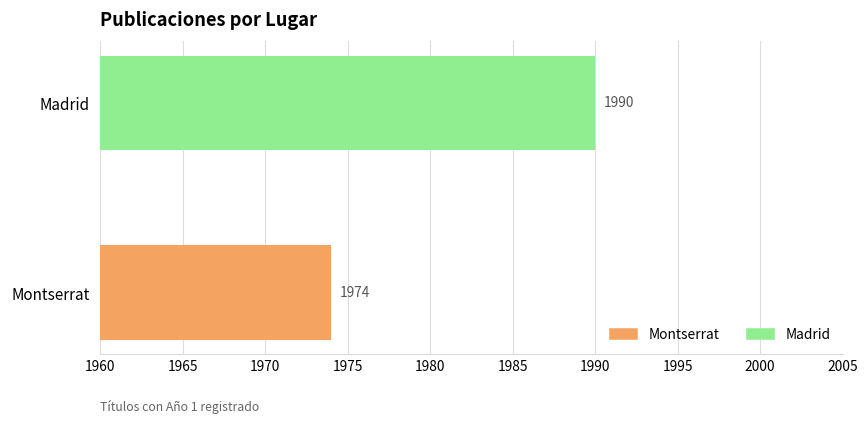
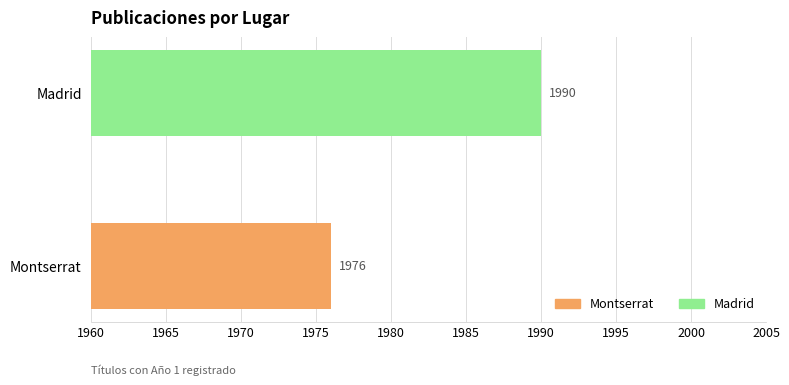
Montserrat: 1974 -> 1976
